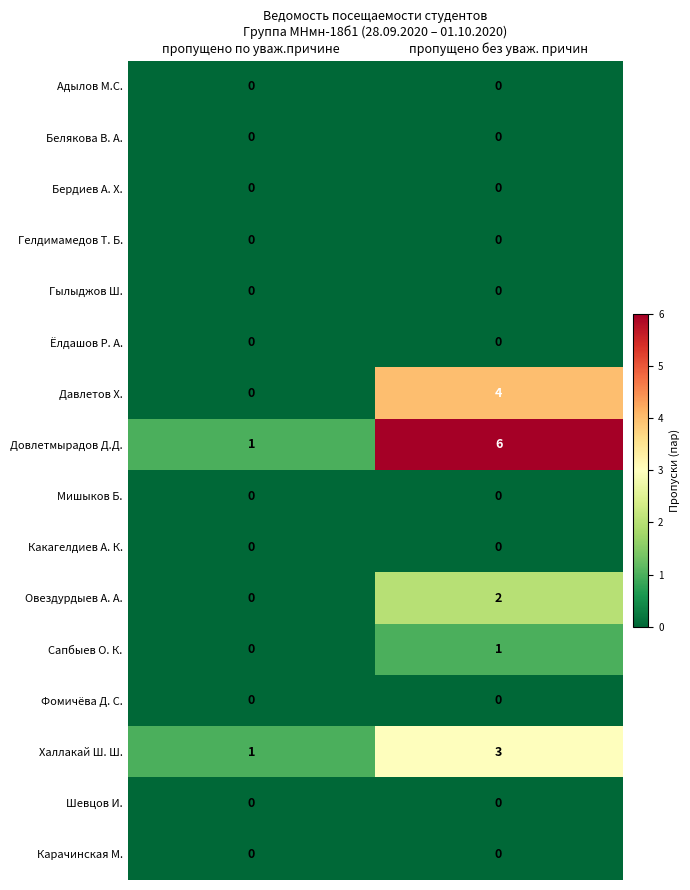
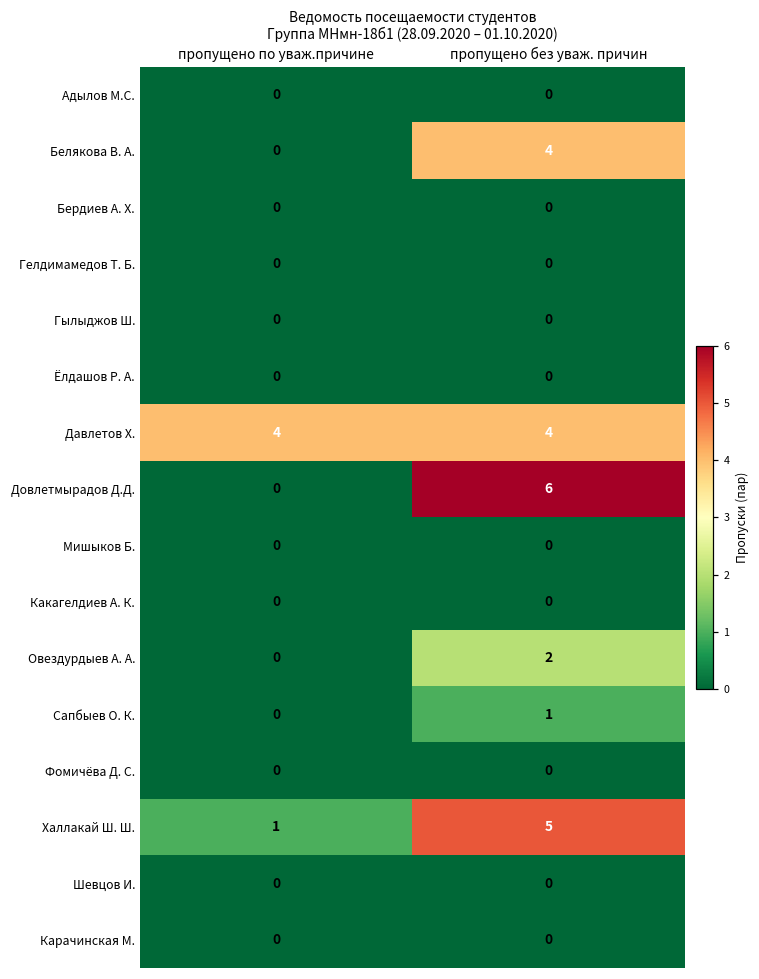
Белякова В. А., пропущено без уваж. причин: 0 -> 4
Давлетов Х., пропущено по уваж.причине: 0 -> 4
Довлетмырадов Д.Д., пропущено по уваж.причине: 1 -> 0
Халлакай Ш. Ш., пропущено без уваж. причин: 3 -> 5
